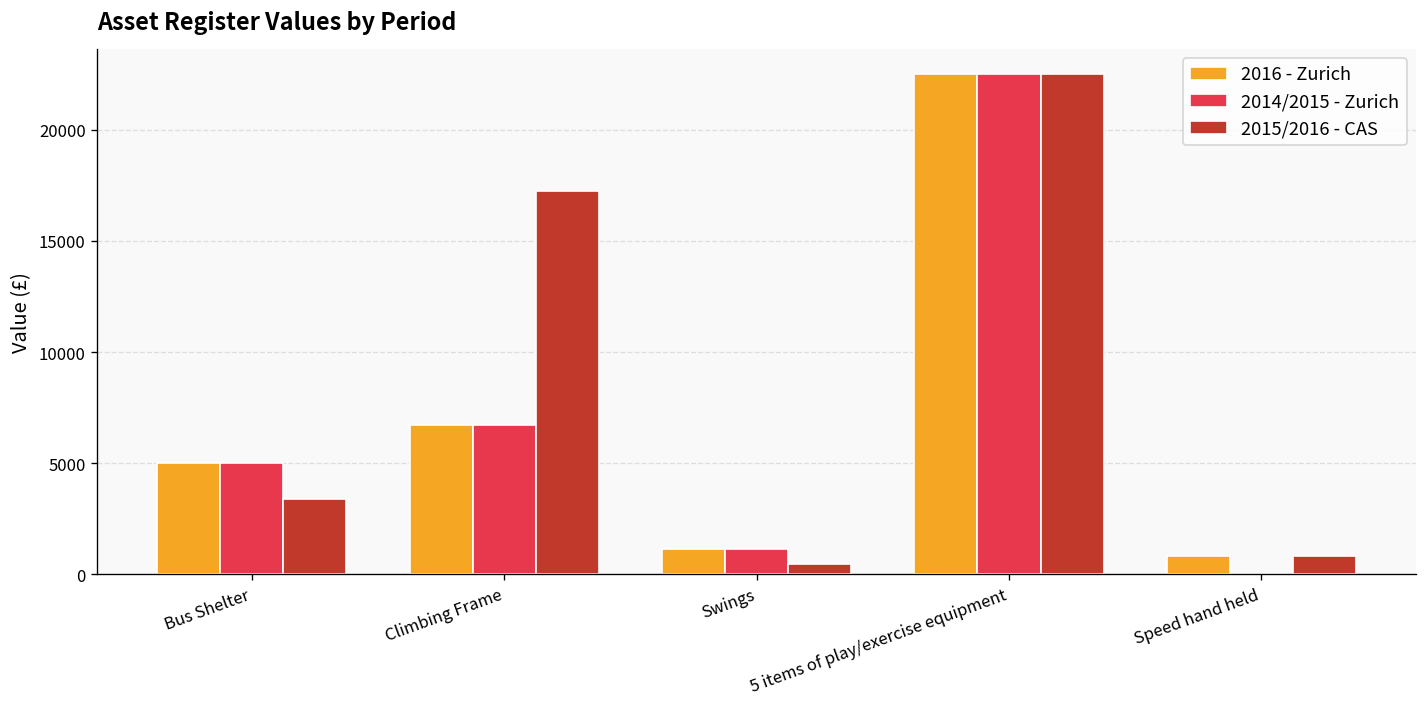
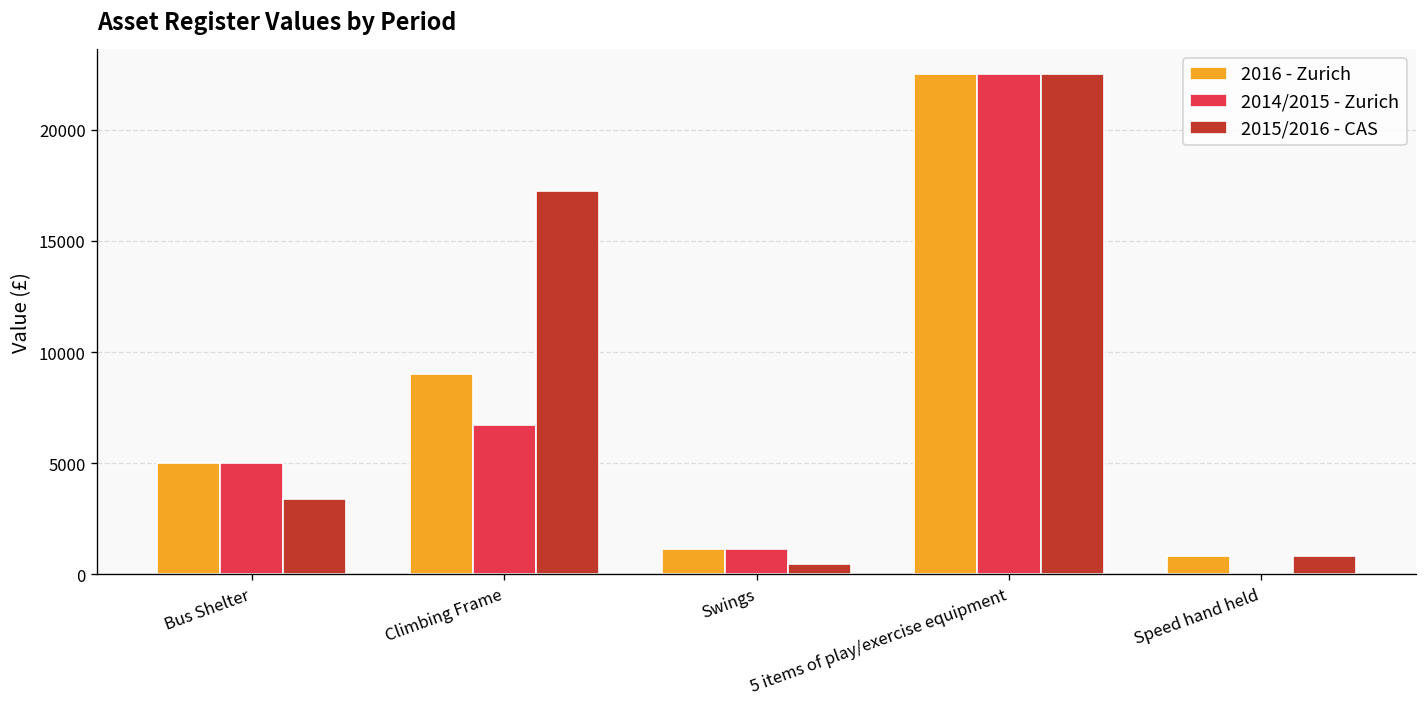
2016 - Zurich, Climbing Frame: 6700 -> 9000
